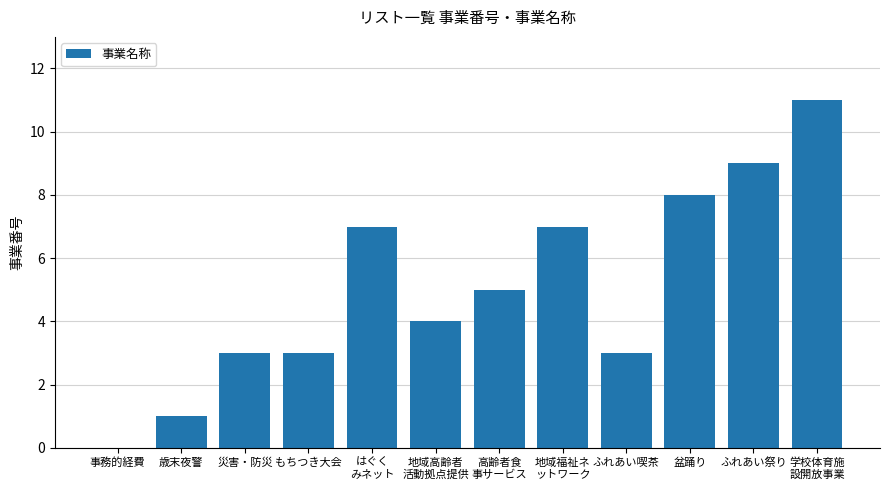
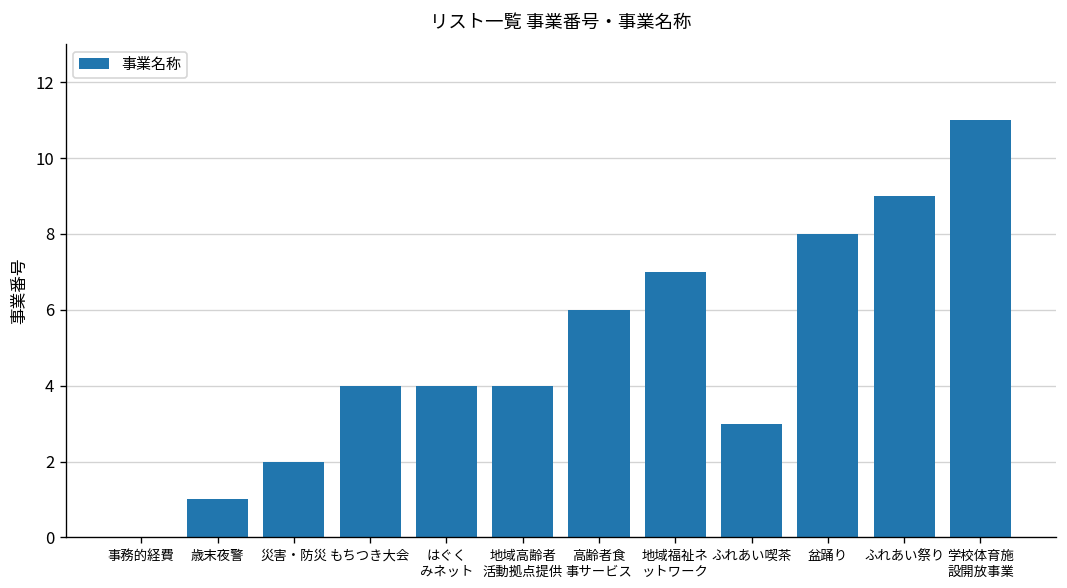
災害・防災: 3 -> 2
もちつき大会: 3 -> 4
はぐく みネット: 7 -> 4
高齢者食 事サービス: 5 -> 6
